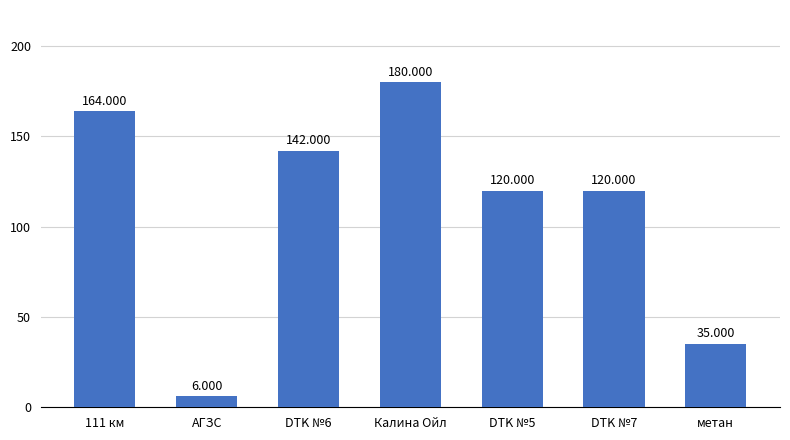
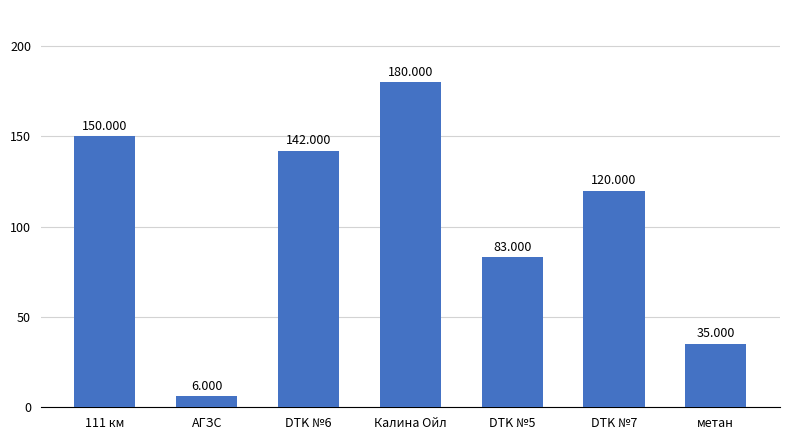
111 км: 164.000 -> 150.000
DTK №5: 120.000 -> 83.000
